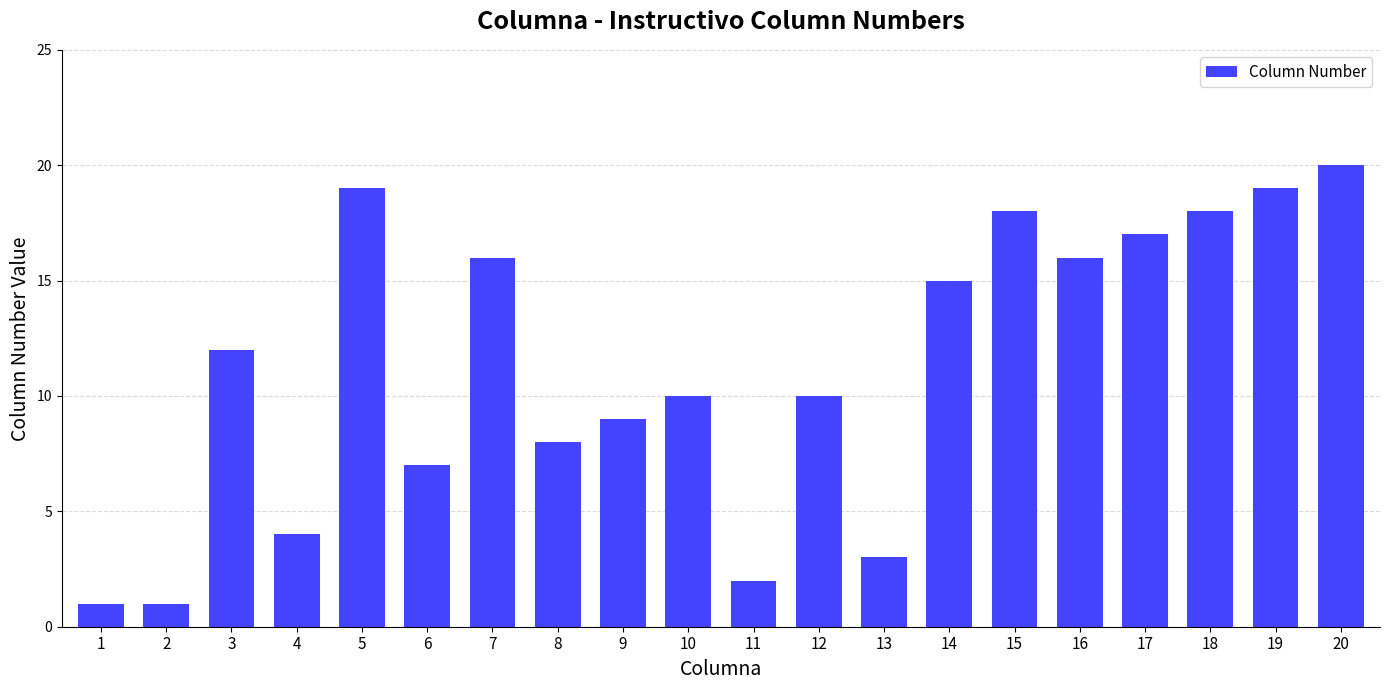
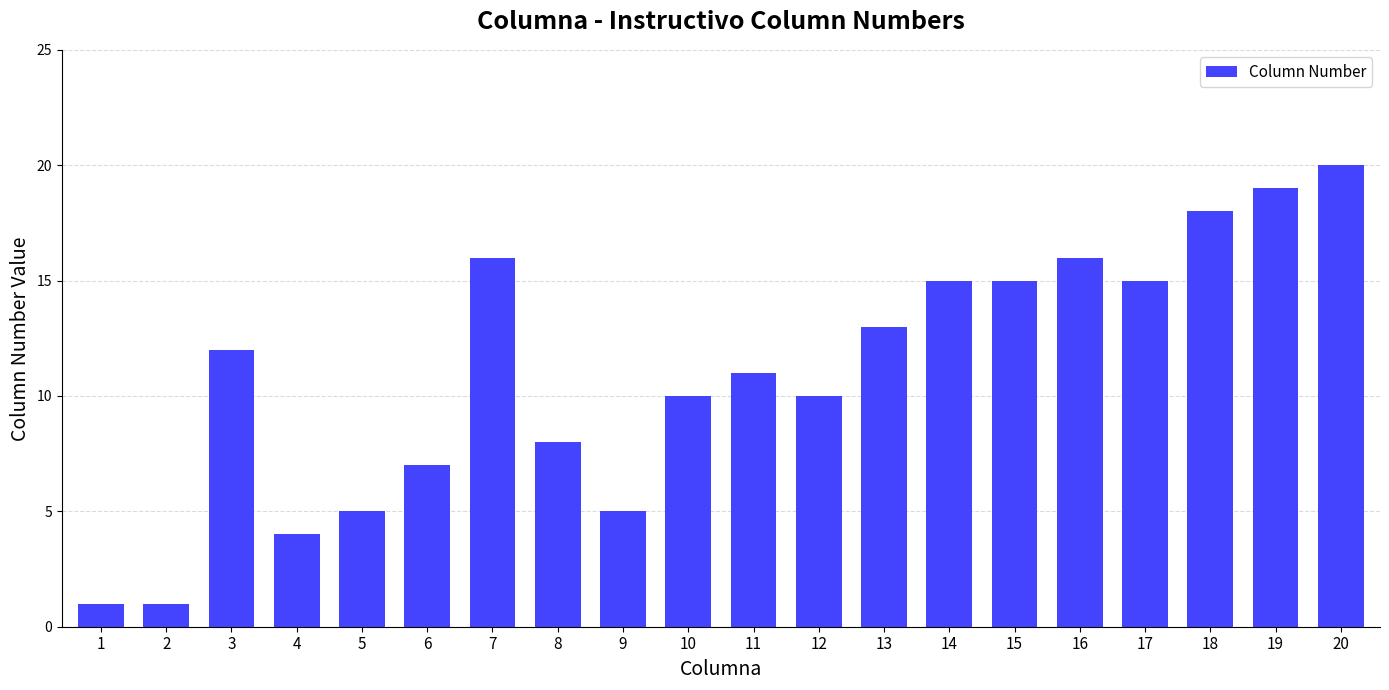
5: 19 -> 5
9: 9 -> 5
11: 2 -> 11
13: 3 -> 13
15: 18 -> 15
17: 17 -> 15
